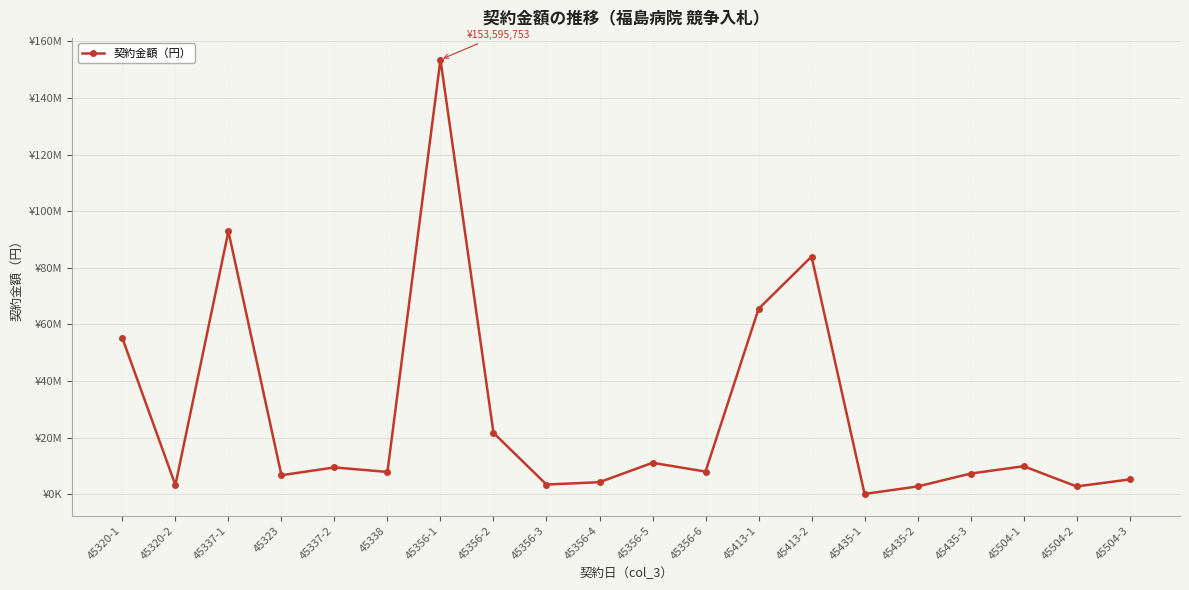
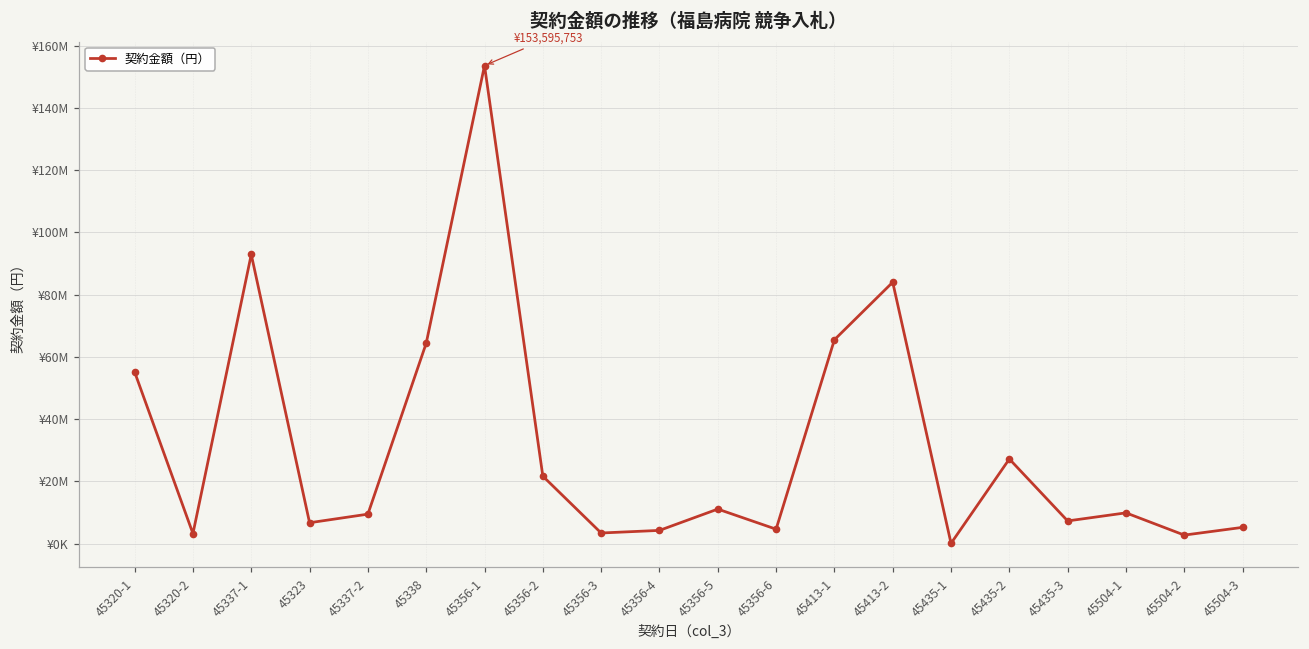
45338: ¥8000000 -> ¥64000000
45356-6: ¥8000000 -> ¥5000000
45435-2: ¥3000000 -> ¥27000000
